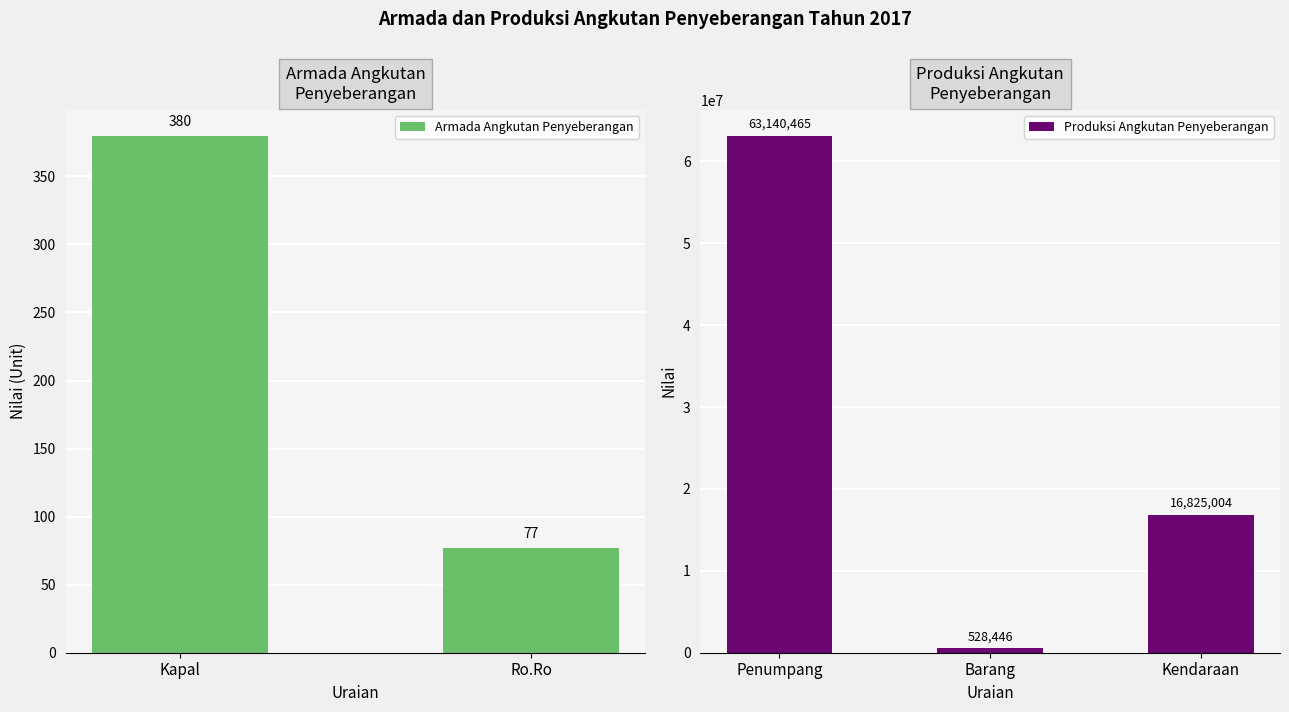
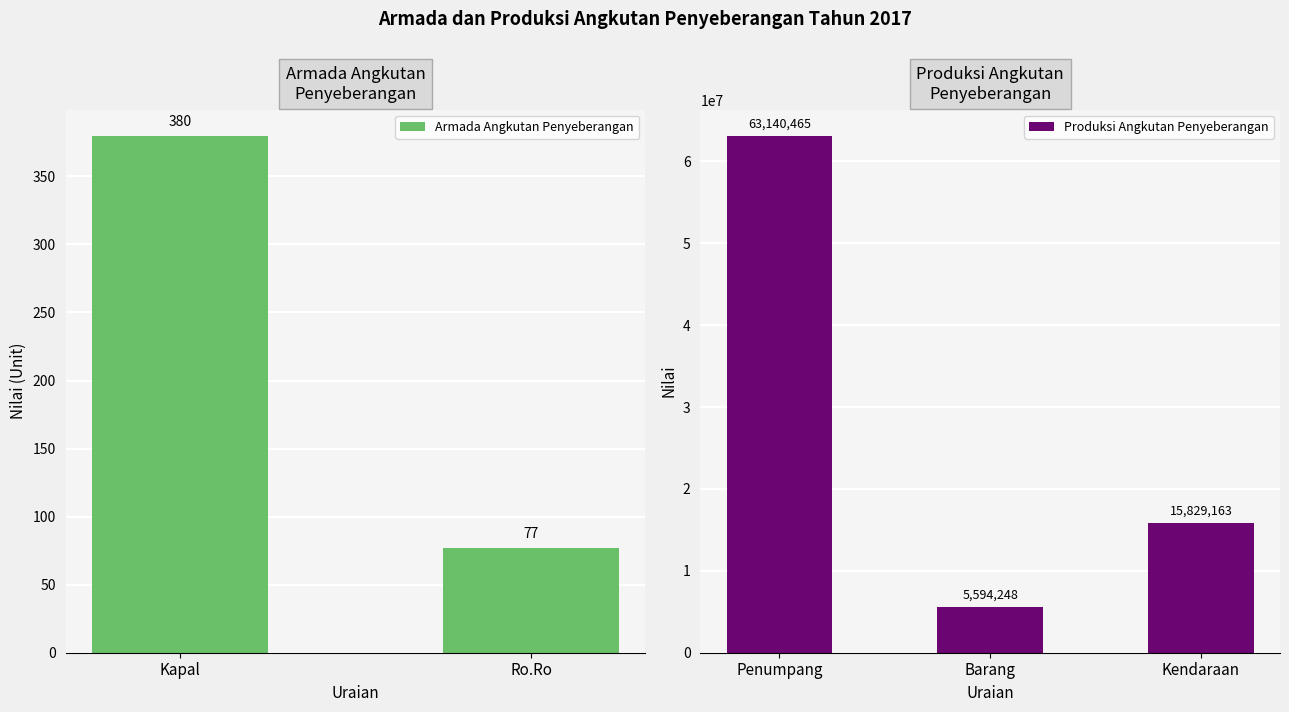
Produksi Angkutan Penyeberangan, Barang: 528,446 -> 5,594,248
Produksi Angkutan Penyeberangan, Kendaraan: 16,825,004 -> 15,829,163
